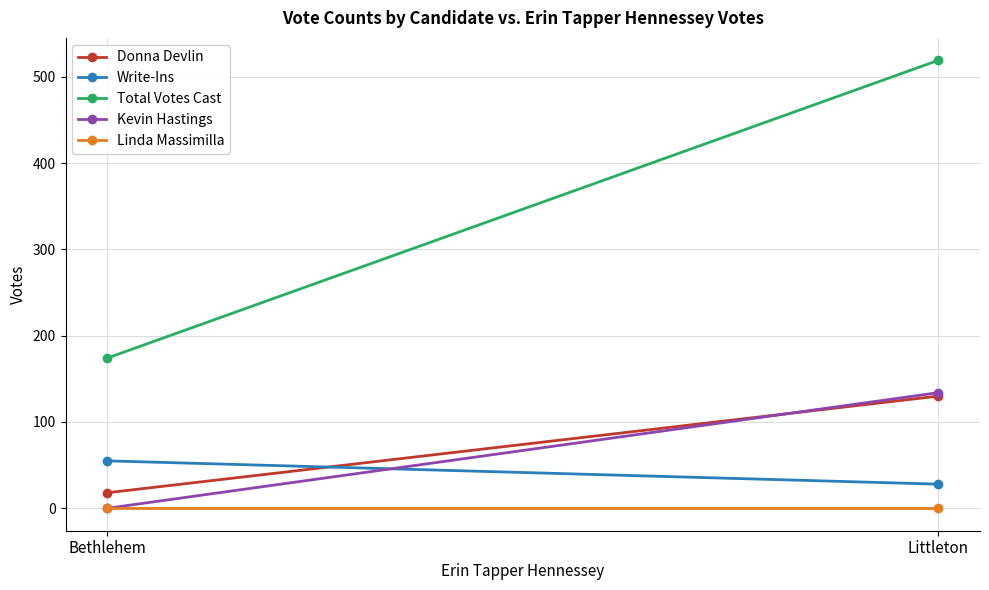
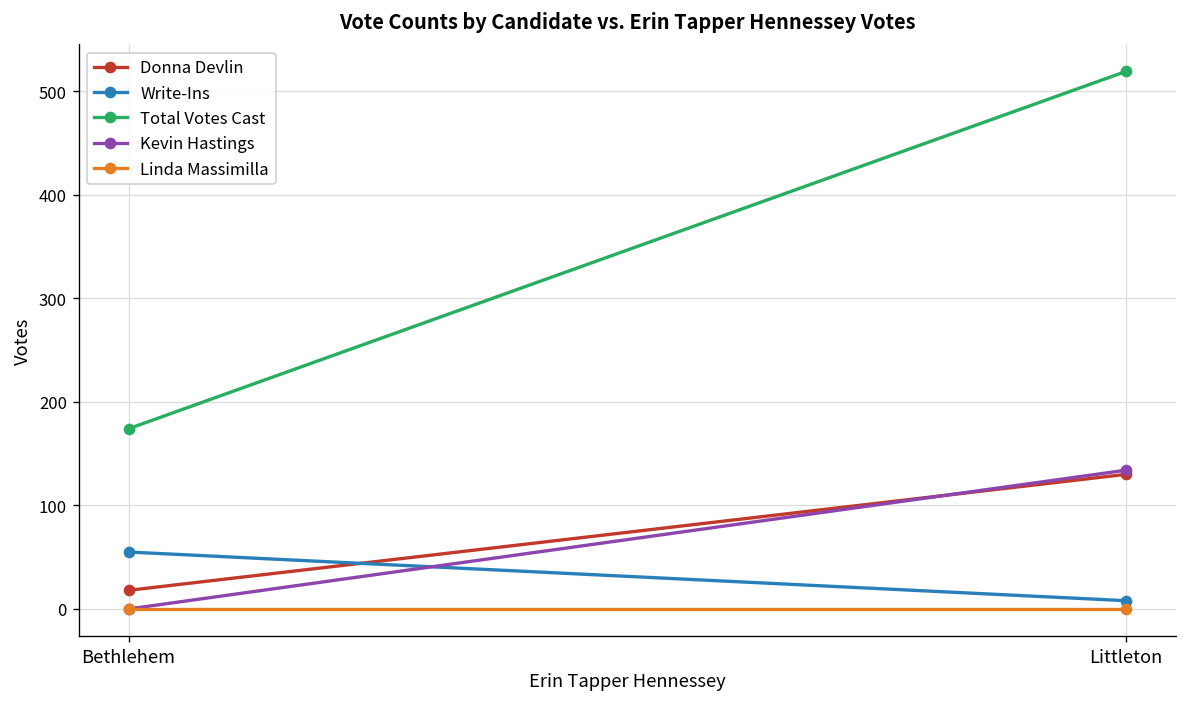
Write-Ins, Littleton: 30 -> 10
